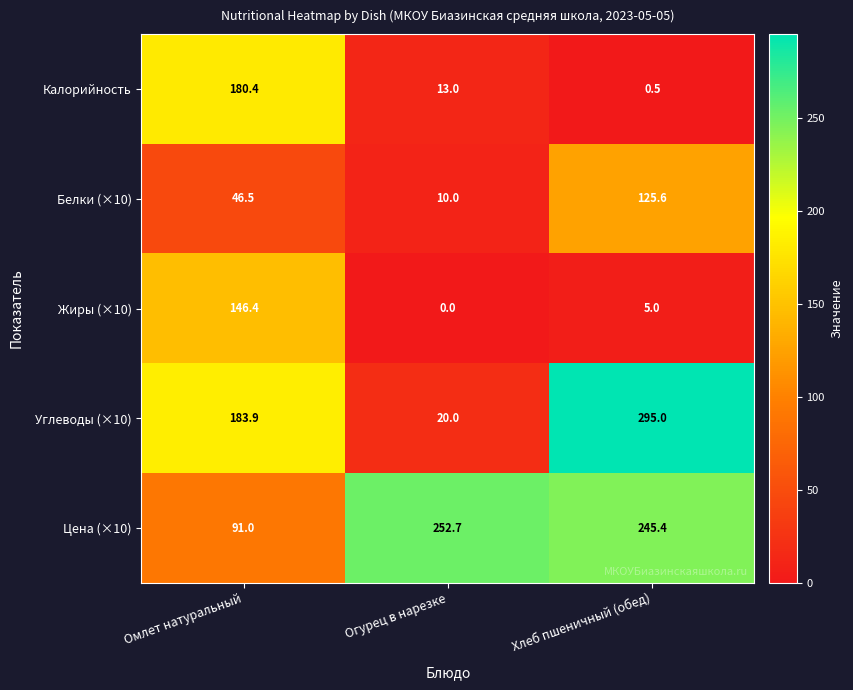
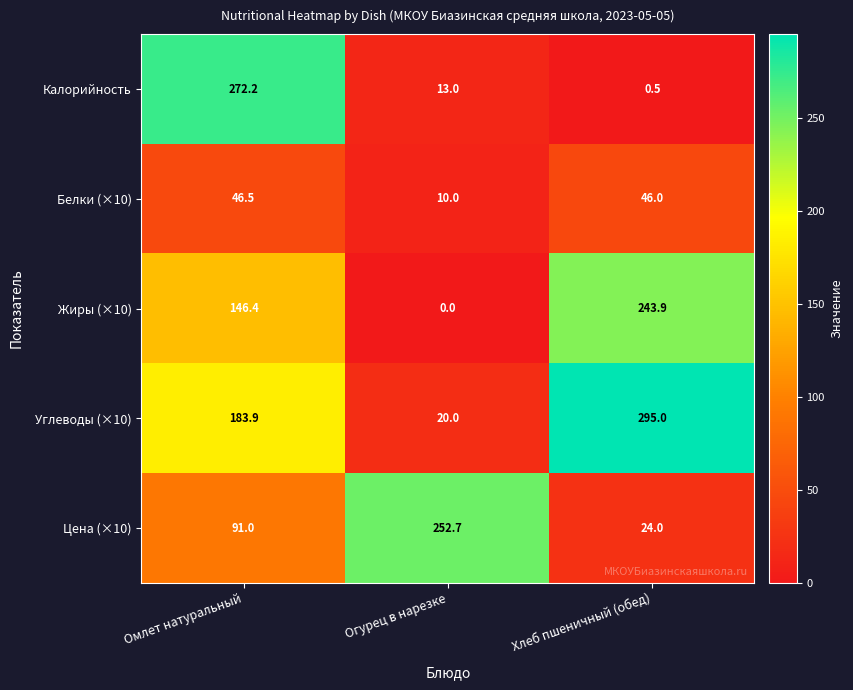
Калорийность, Омлет натуральный: 180.4 -> 272.2
Белки (×10), Хлеб пшеничный (обед): 125.6 -> 46.0
Жиры (×10), Хлеб пшеничный (обед): 5.0 -> 243.9
Цена (×10), Хлеб пшеничный (обед): 245.4 -> 24.0
